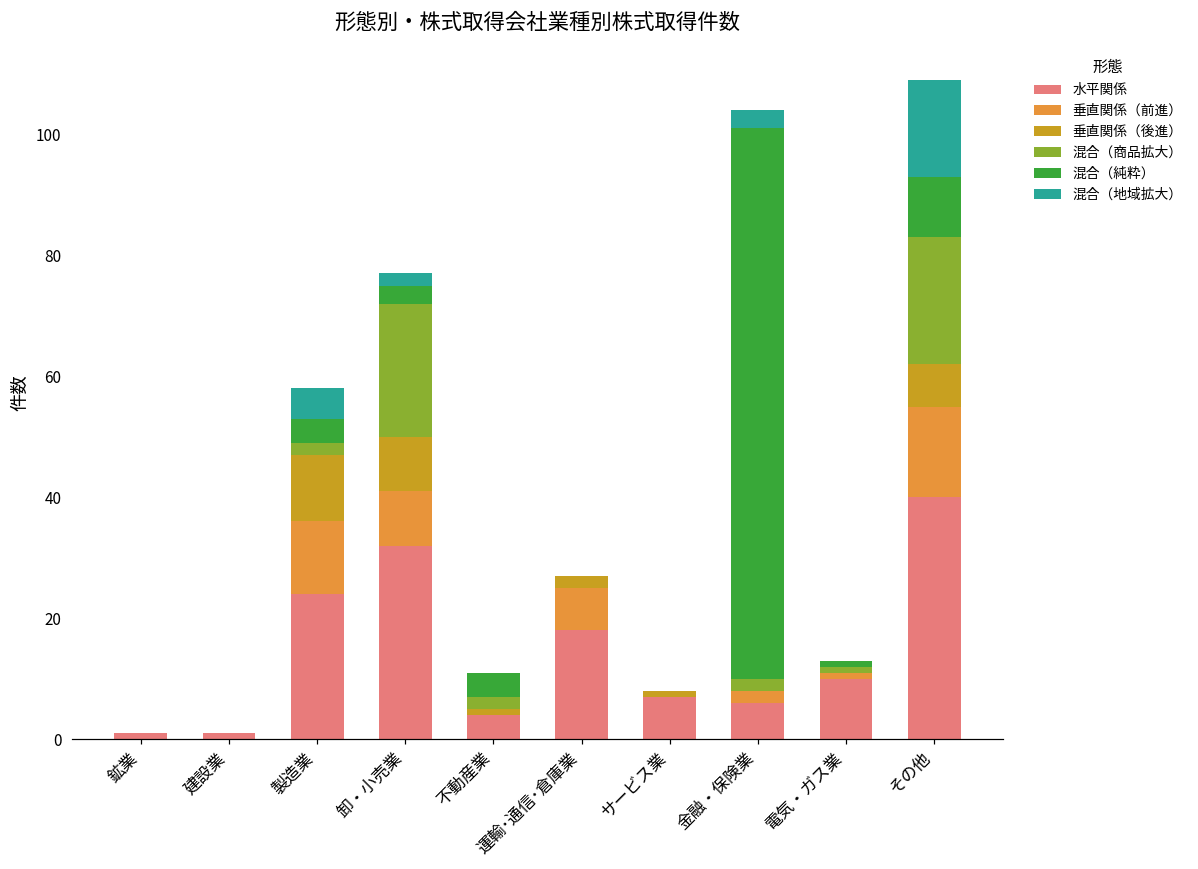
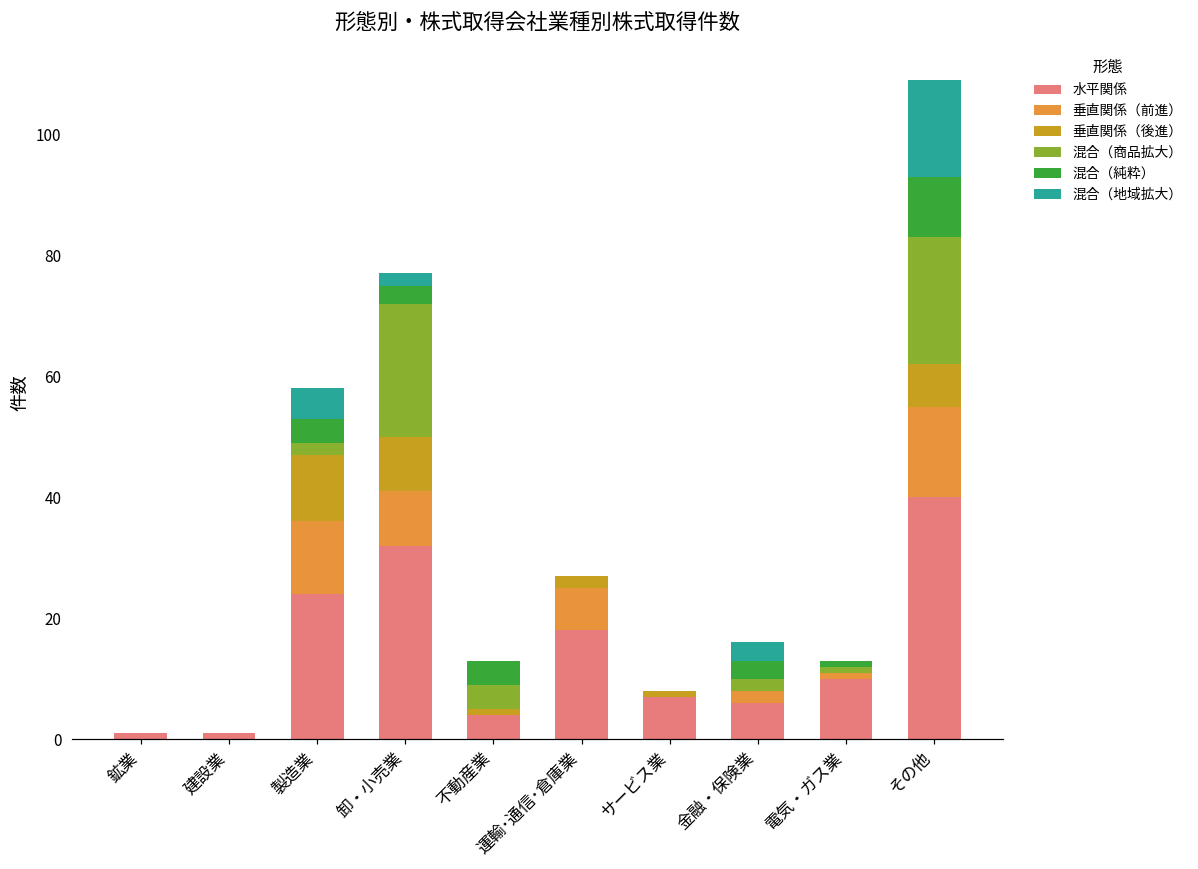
混合（商品拡大）, 不動産業: 2 -> 4
混合（純粋）, 金融・保険業: 91 -> 3
